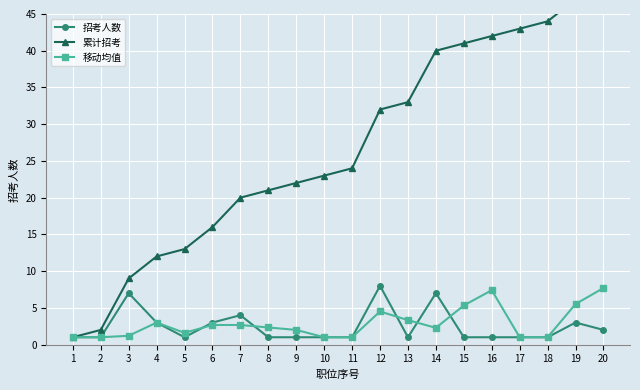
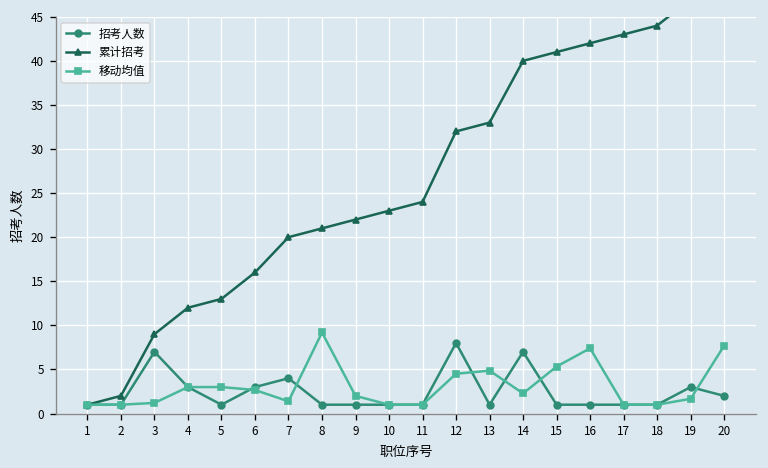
移动均值, 5: 2 -> 3
移动均值, 7: 3 -> 1
移动均值, 8: 2 -> 9
移动均值, 13: 3 -> 5
移动均值, 19: 6 -> 2
